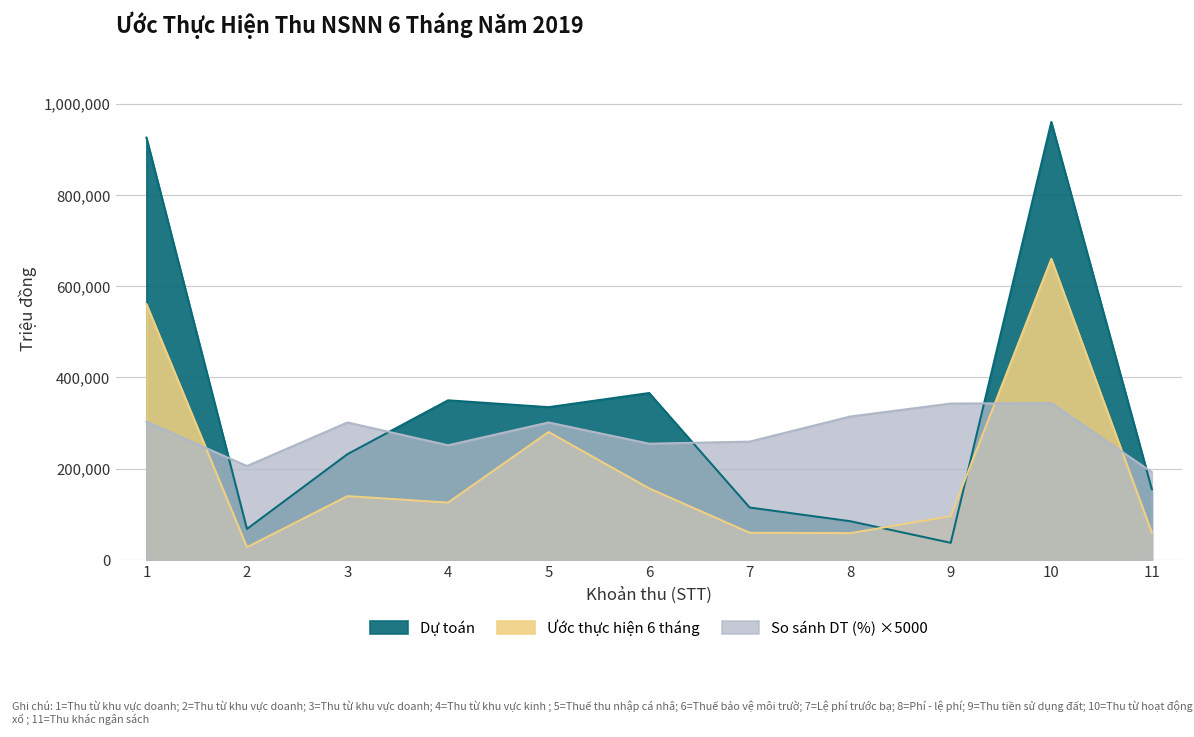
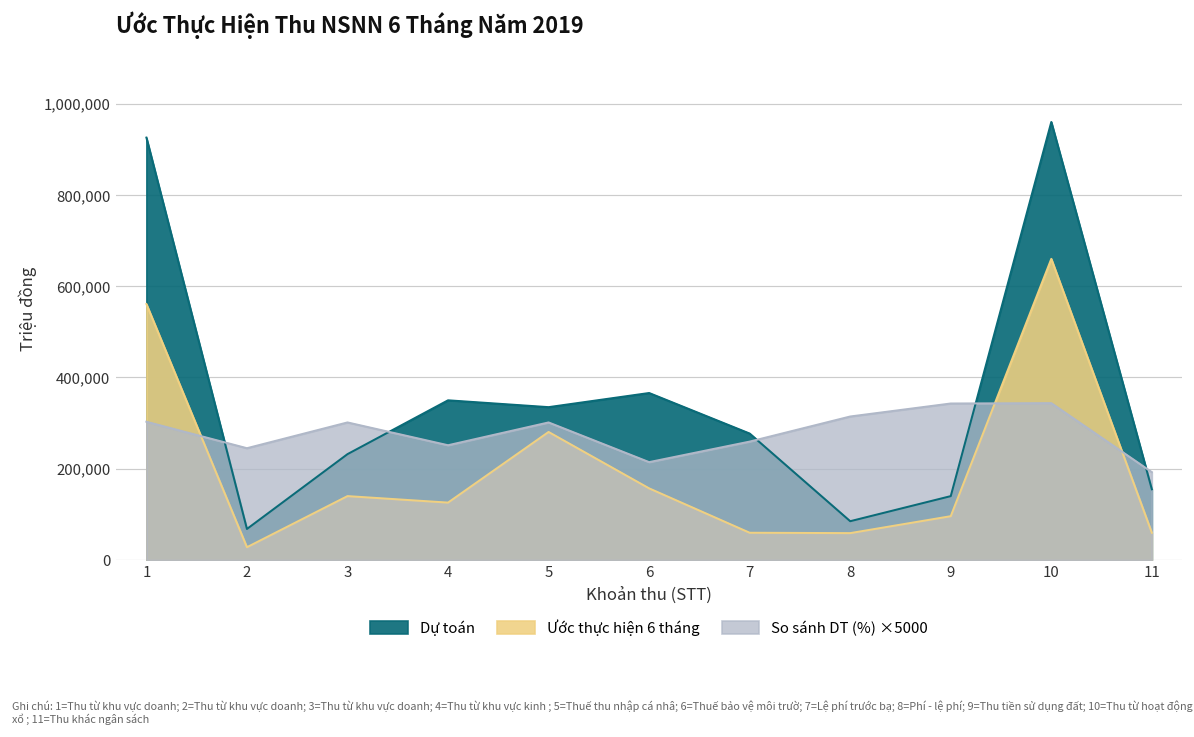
So sánh DT (%) ×5000, 2: 210,000 -> 250,000
So sánh DT (%) ×5000, 6: 260,000 -> 210,000
Dự toán, 7: 120,000 -> 280,000
Dự toán, 9: 40,000 -> 140,000
